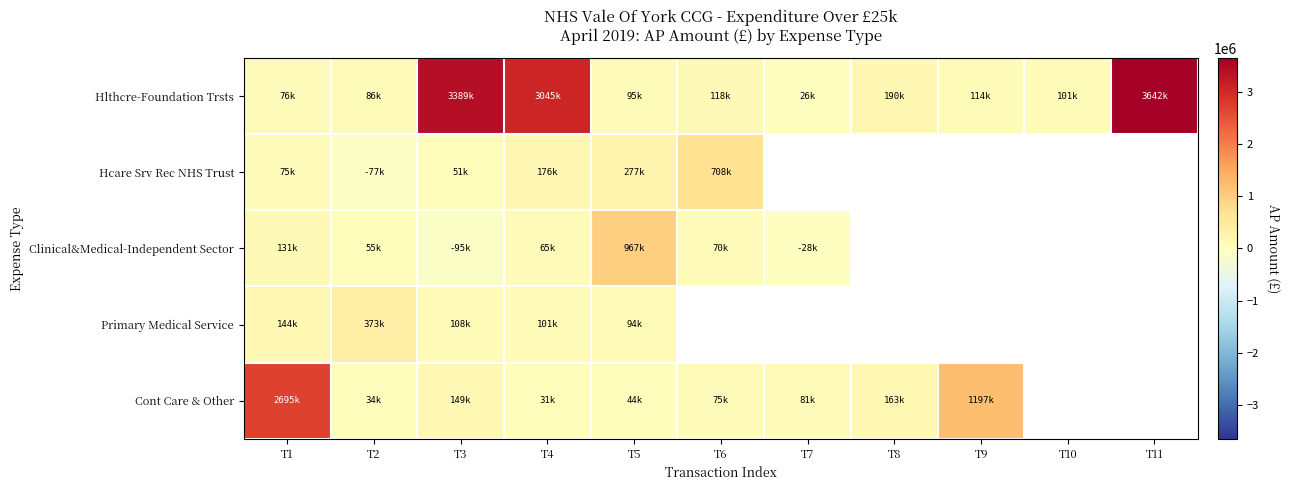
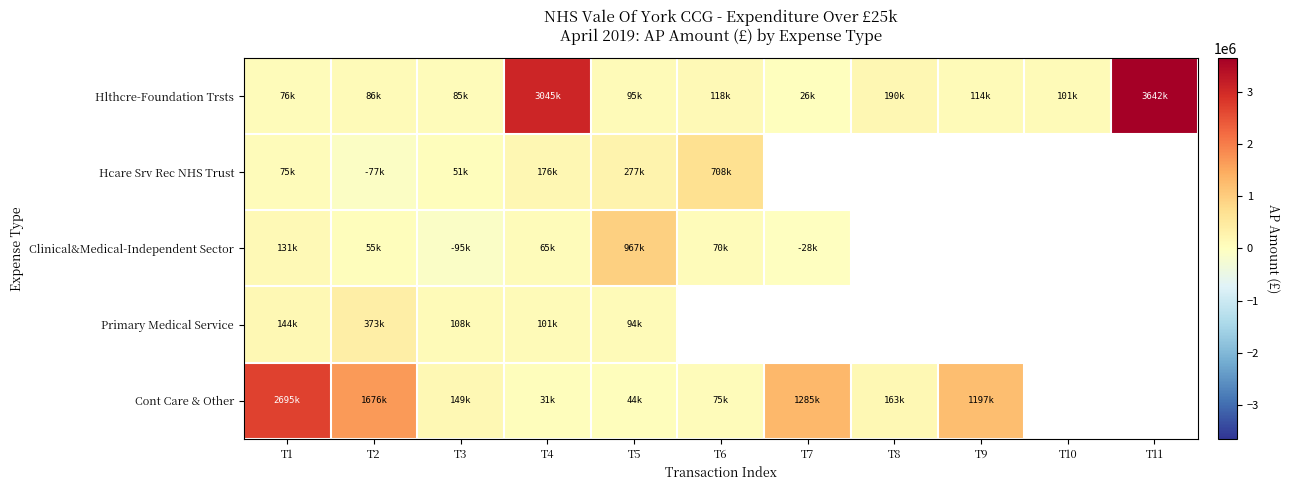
Hlthcre-Foundation Trsts, T3: 3389k -> 85k
Cont Care & Other, T2: 34k -> 1676k
Cont Care & Other, T7: 81k -> 1285k
